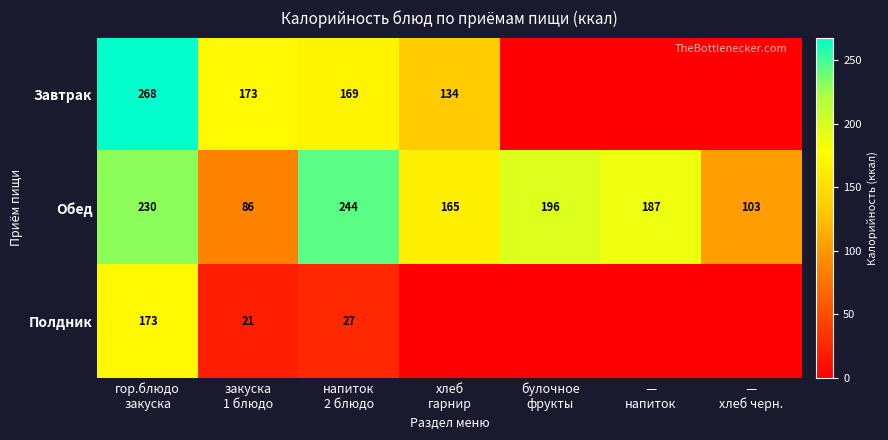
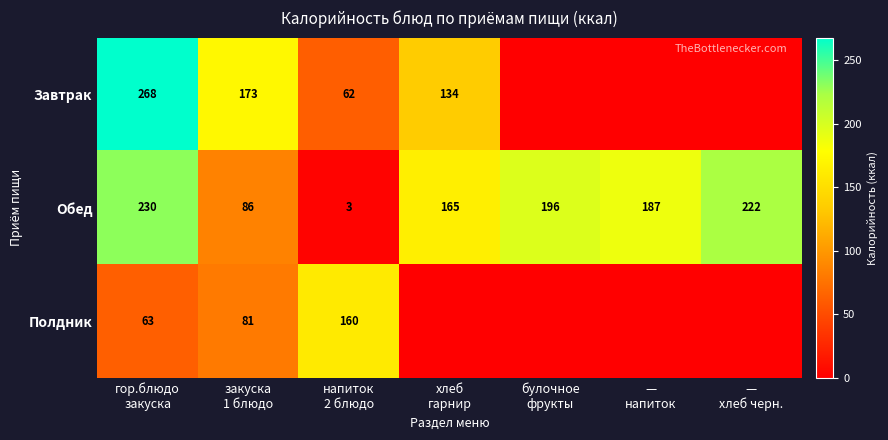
Завтрак, напиток 2 блюдо: 169 -> 62
Обед, напиток 2 блюдо: 244 -> 3
Обед, — хлеб черн.: 103 -> 222
Полдник, гор.блюдо закуска: 173 -> 63
Полдник, закуска 1 блюдо: 21 -> 81
Полдник, напиток 2 блюдо: 27 -> 160
